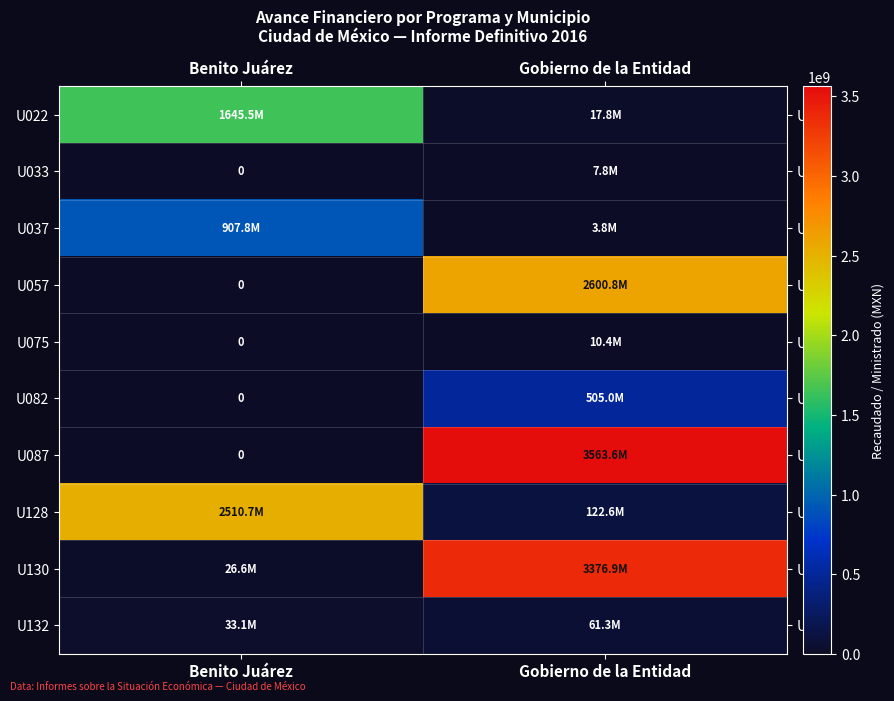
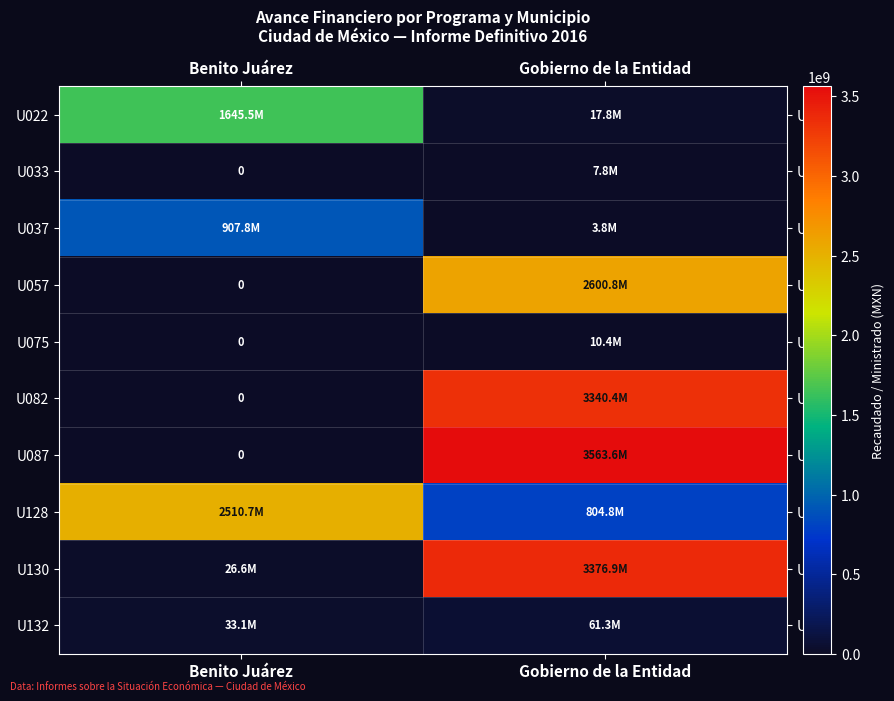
U082, Gobierno de la Entidad: 505.0M -> 3340.4M
U128, Gobierno de la Entidad: 122.6M -> 804.8M
